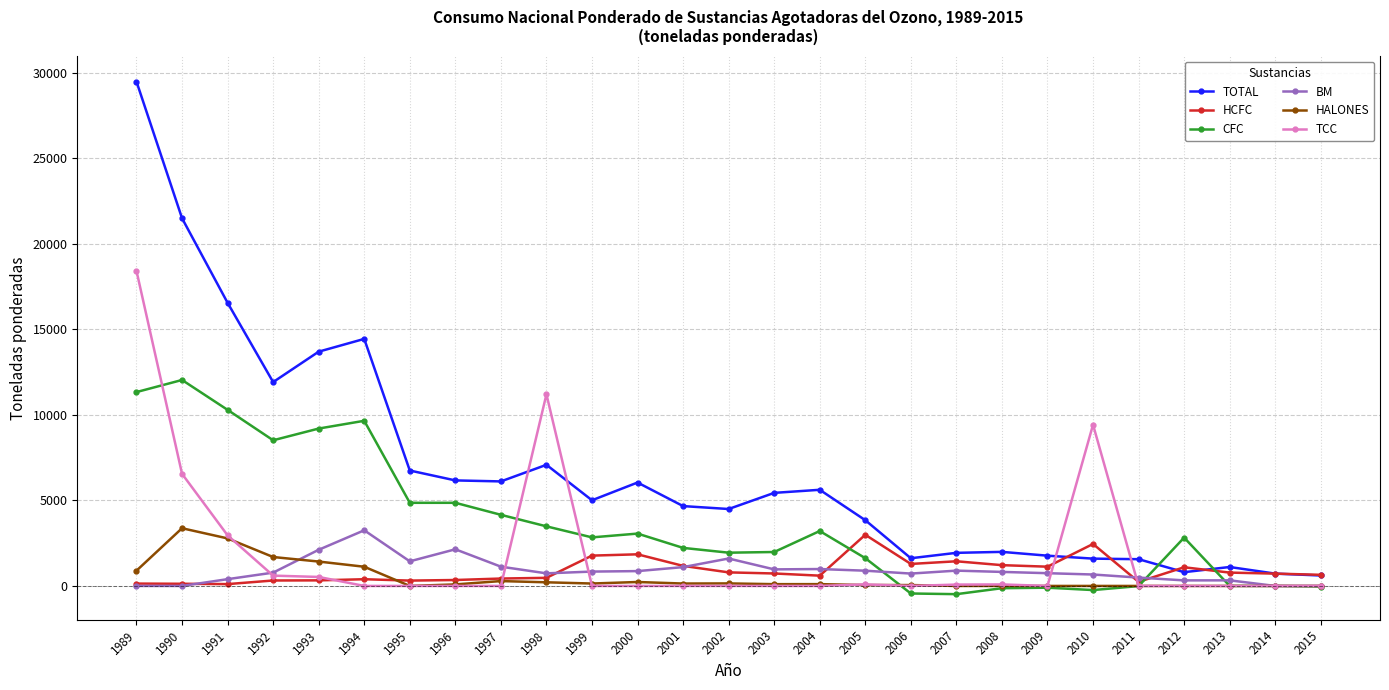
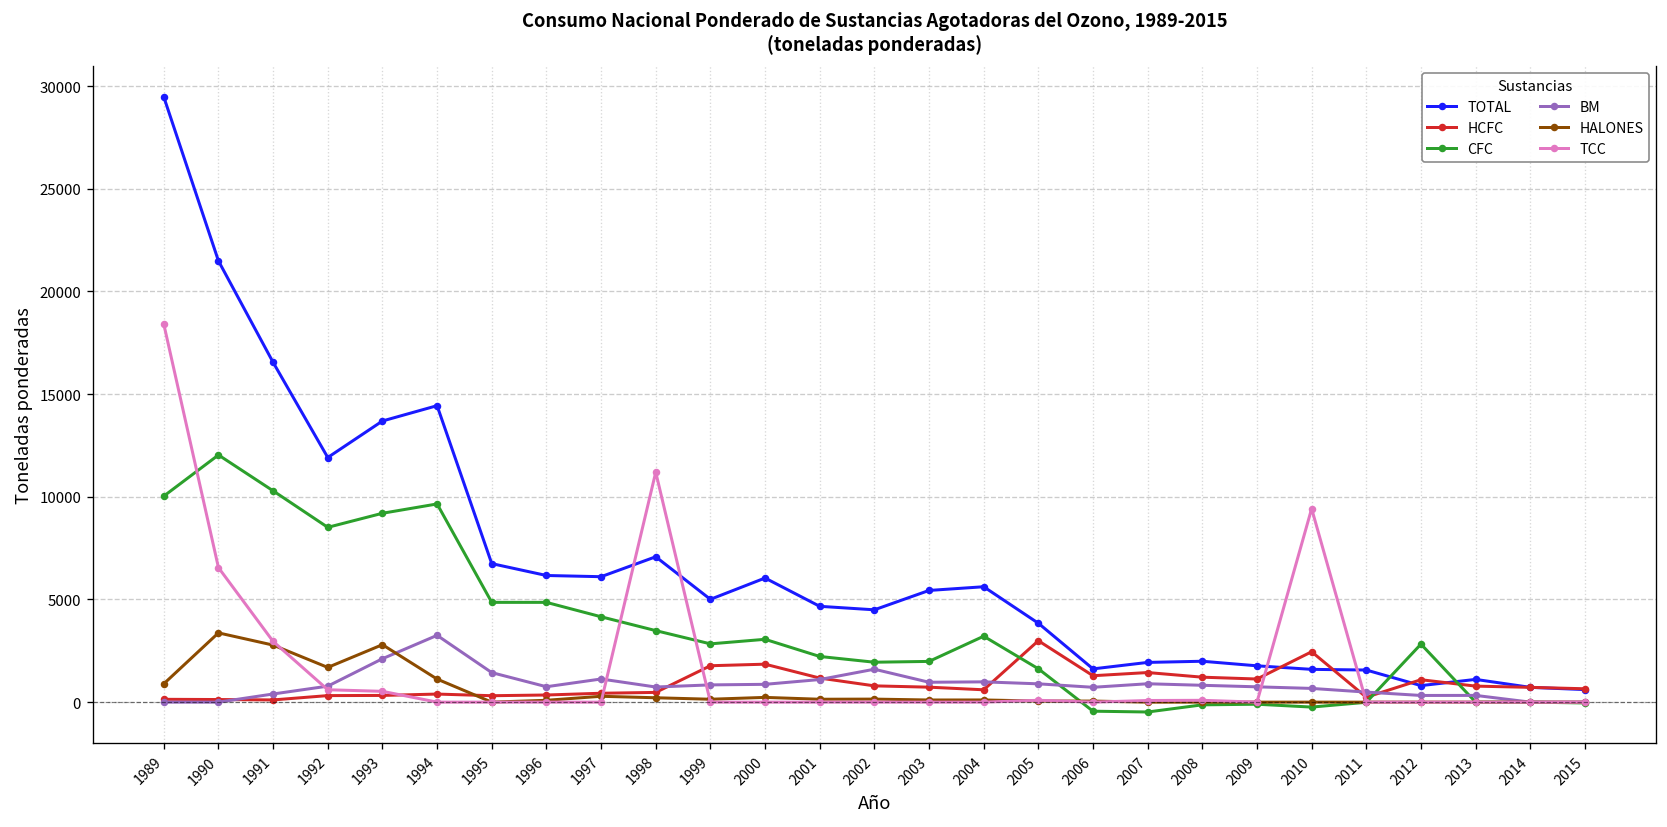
CFC, 1989: 11300 -> 10000
HALONES, 1993: 1400 -> 2800
BM, 1996: 2100 -> 800
